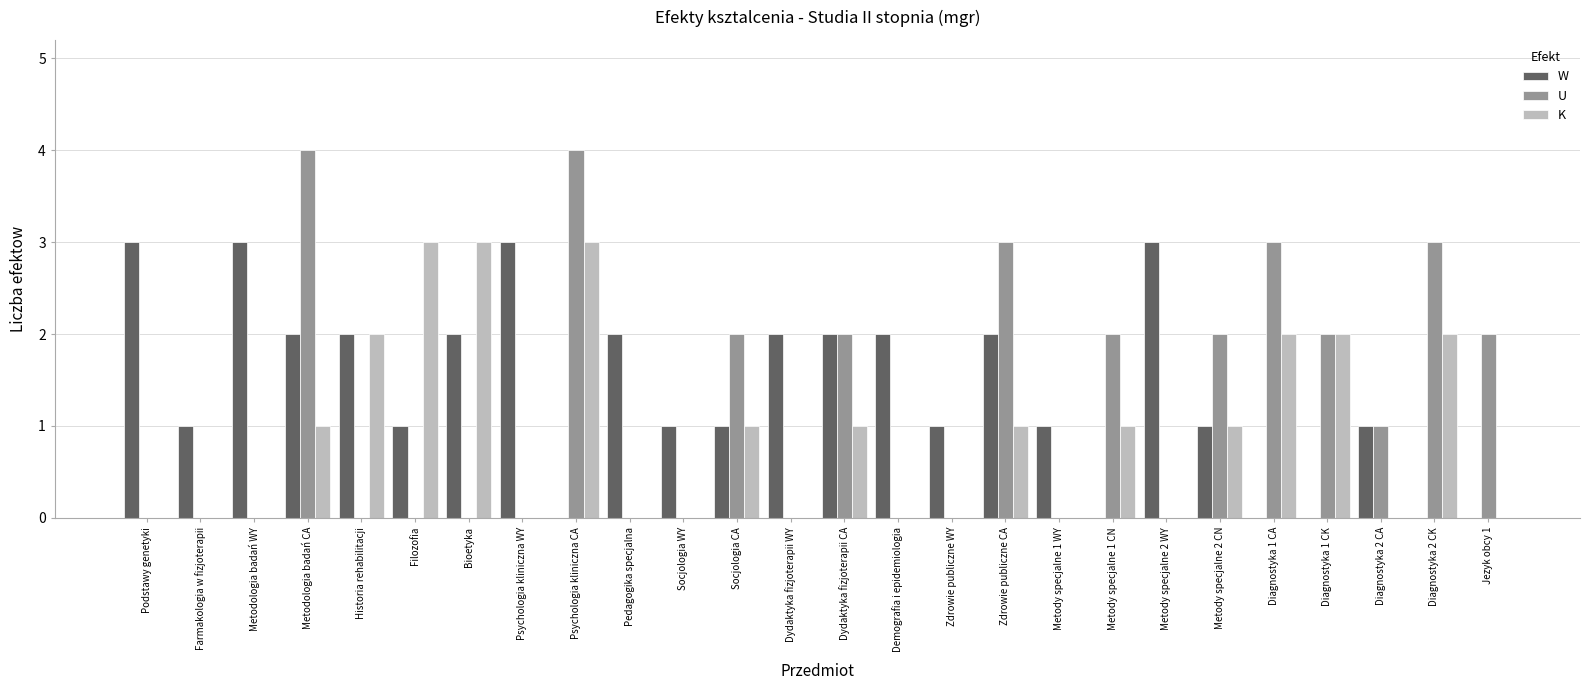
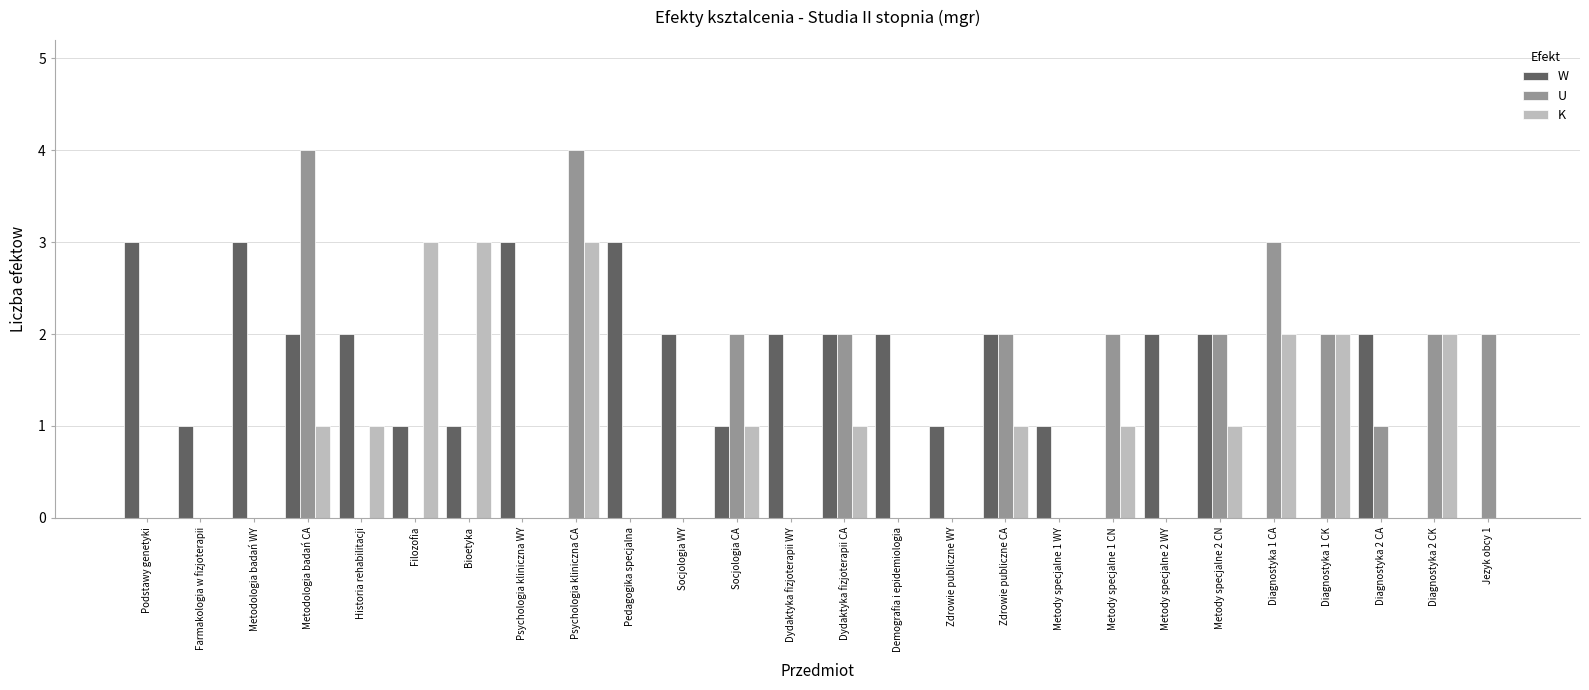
K, Historia rehabilitacji: 2 -> 1
W, Bioetyka: 2 -> 1
W, Pedagogika specjalna: 2 -> 3
W, Socjologia WY: 1 -> 2
U, Zdrowie publiczne CA: 3 -> 2
W, Metody specjalne 2 WY: 3 -> 2
W, Metody specjalne 2 CN: 1 -> 2
W, Diagnostyka 2 CA: 1 -> 2
U, Diagnostyka 2 CK: 3 -> 2
